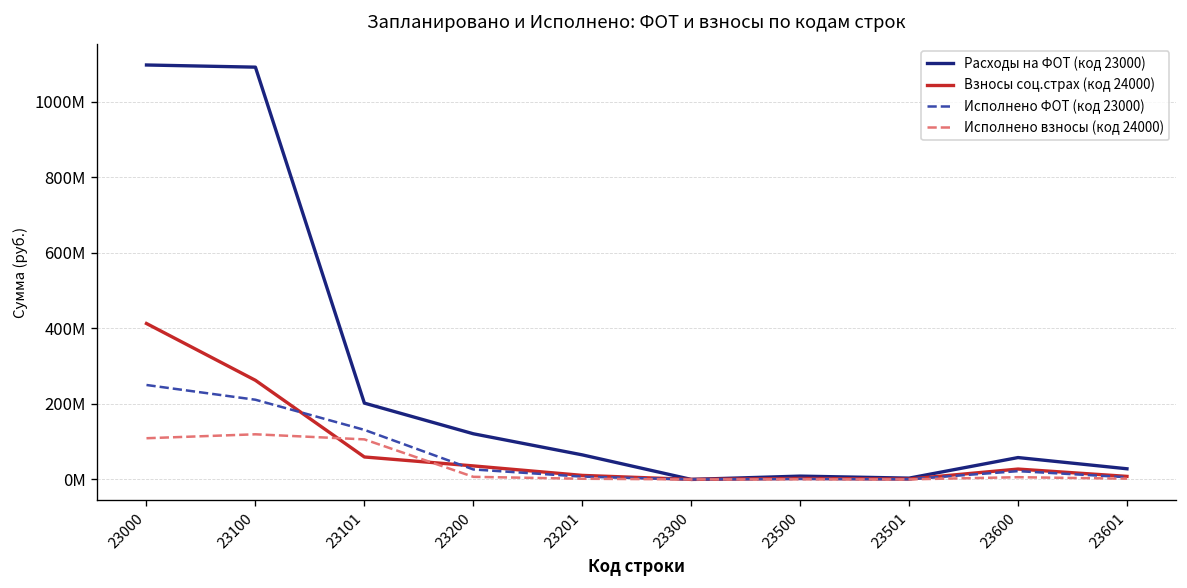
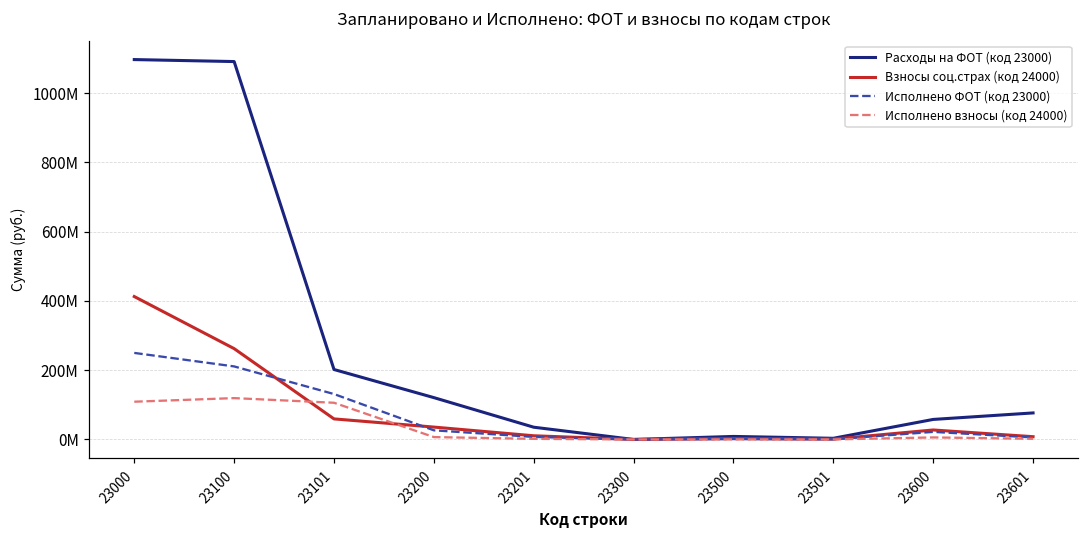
Расходы на ФОТ (код 23000), 23201: 60000000 -> 40000000
Расходы на ФОТ (код 23000), 23601: 30000000 -> 80000000
